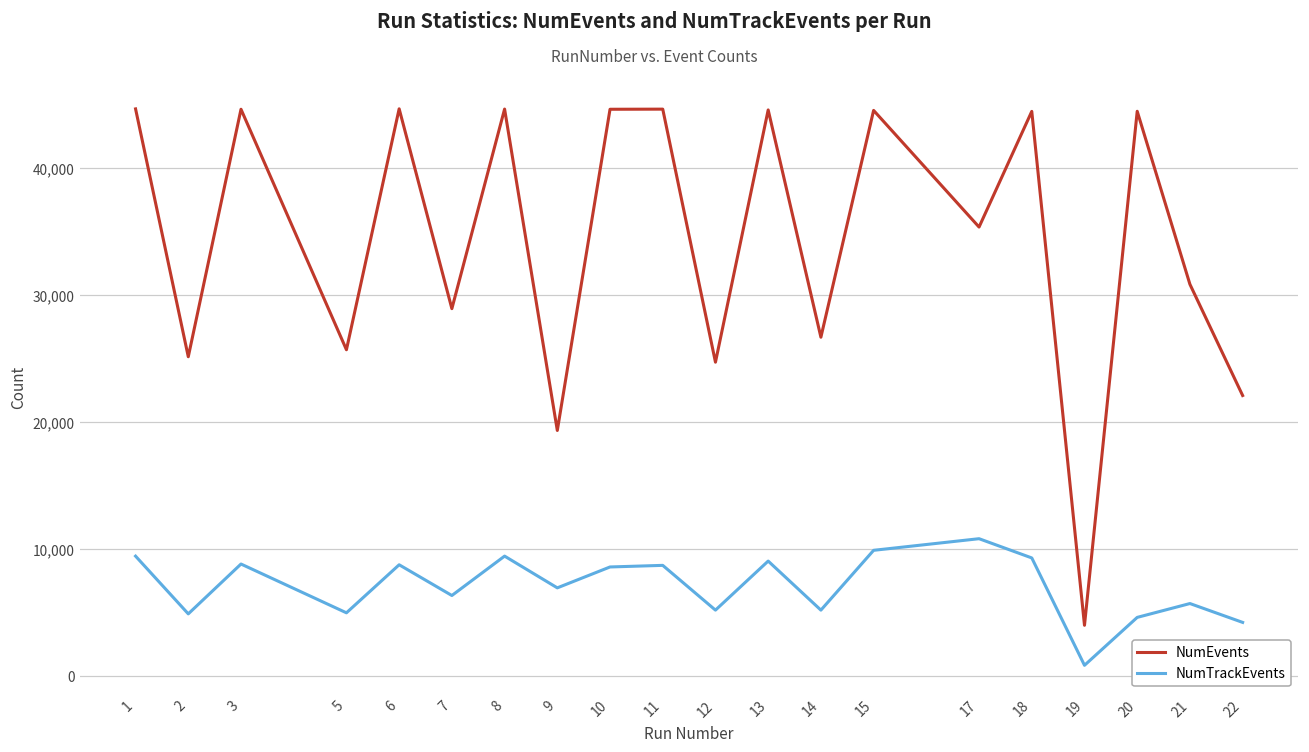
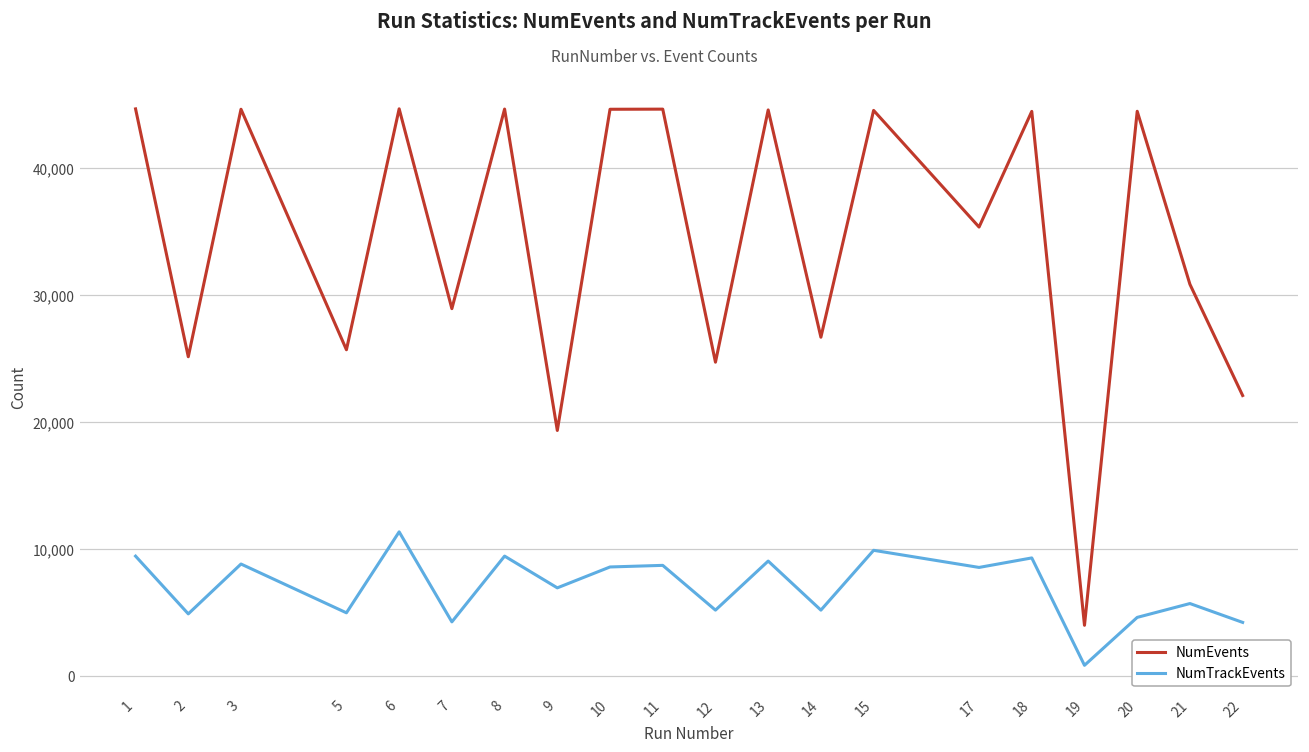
NumTrackEvents, 6: 8,800 -> 11,400
NumTrackEvents, 7: 6,400 -> 4,300
NumTrackEvents, 17: 10,800 -> 8,600
